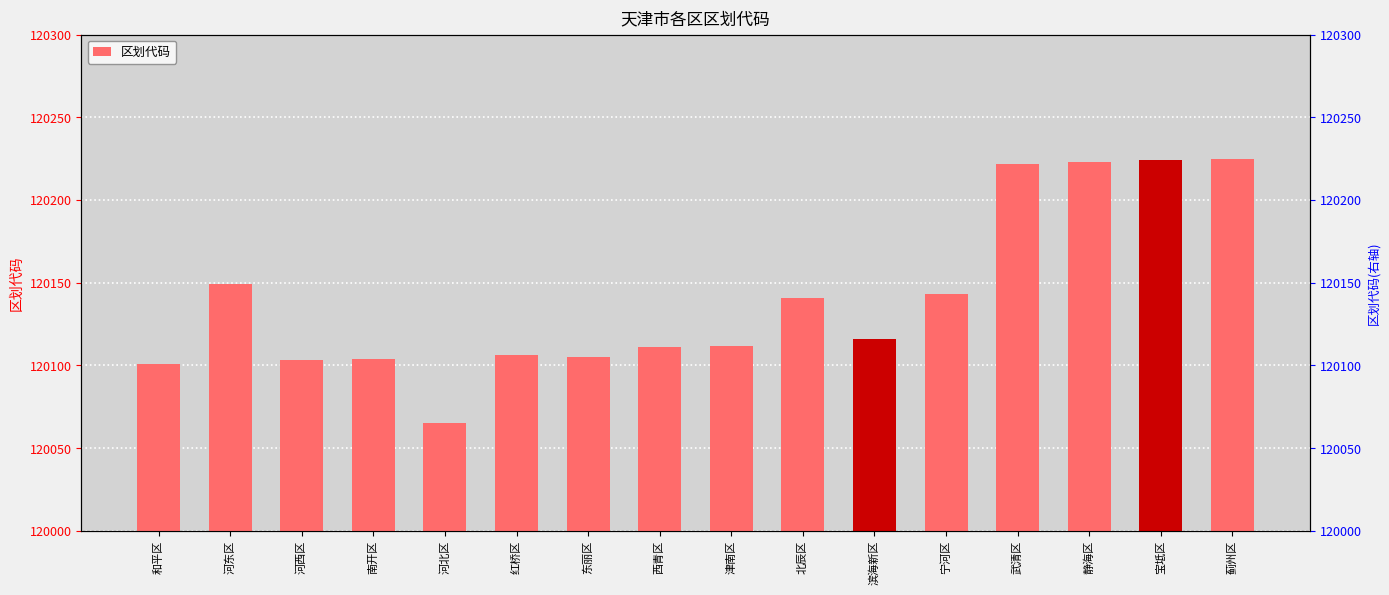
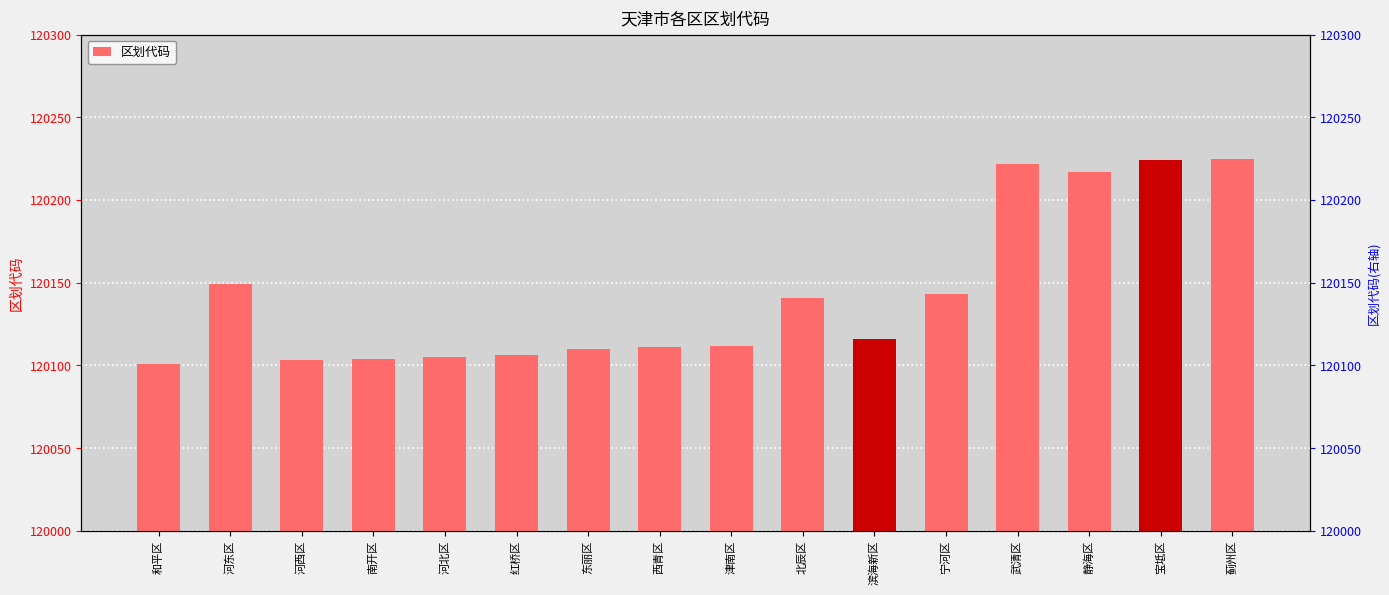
河北区: 120065 -> 120105
东丽区: 120105 -> 120110
静海区: 120223 -> 120217
